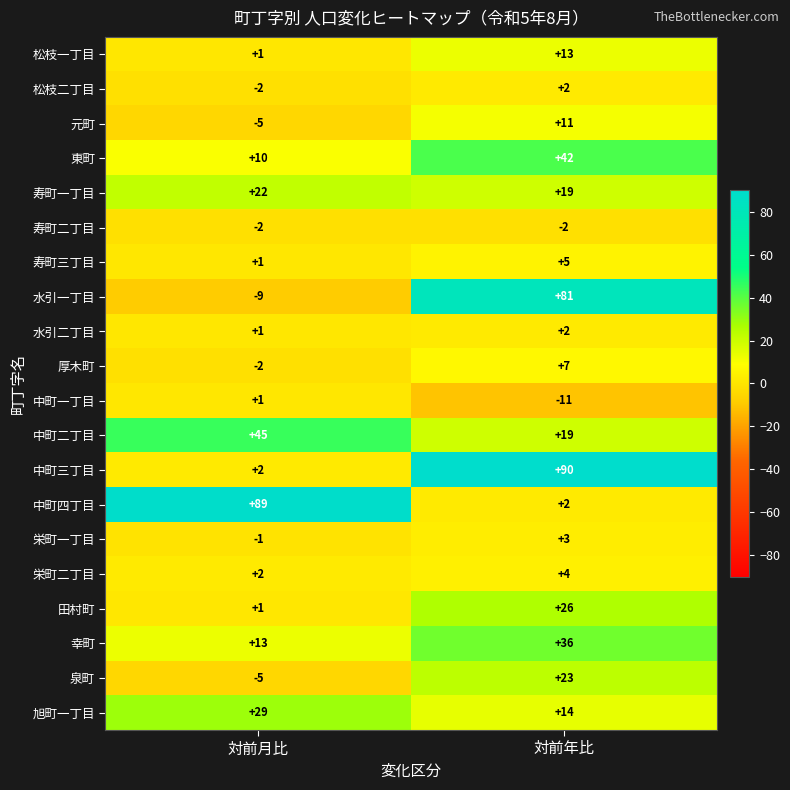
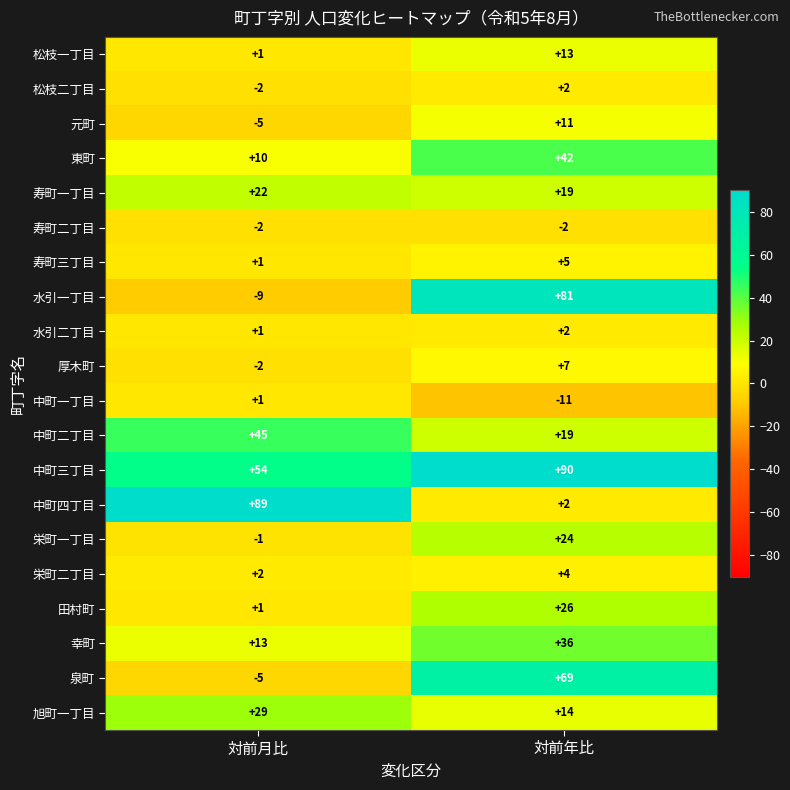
中町三丁目, 対前月比: +2 -> +54
栄町一丁目, 対前年比: +3 -> +24
泉町, 対前年比: +23 -> +69
